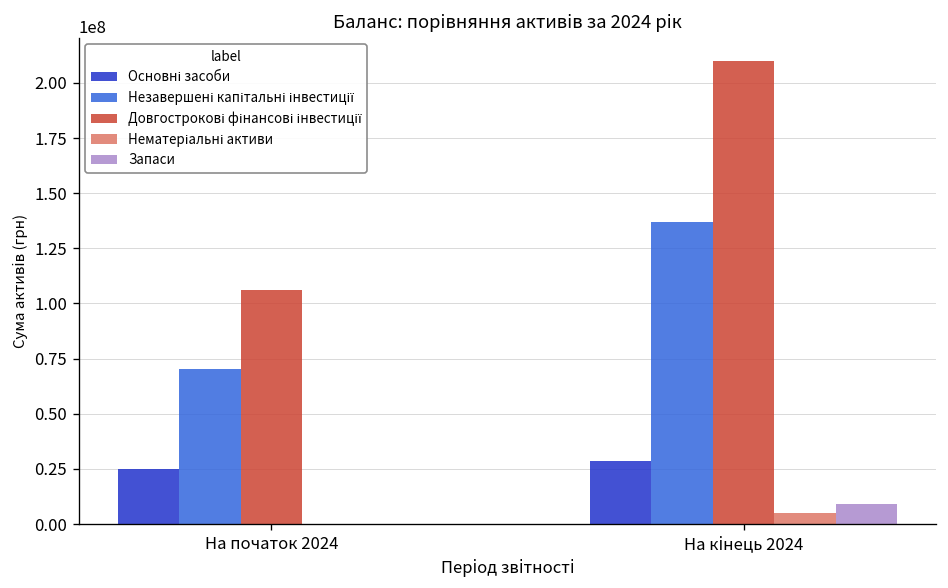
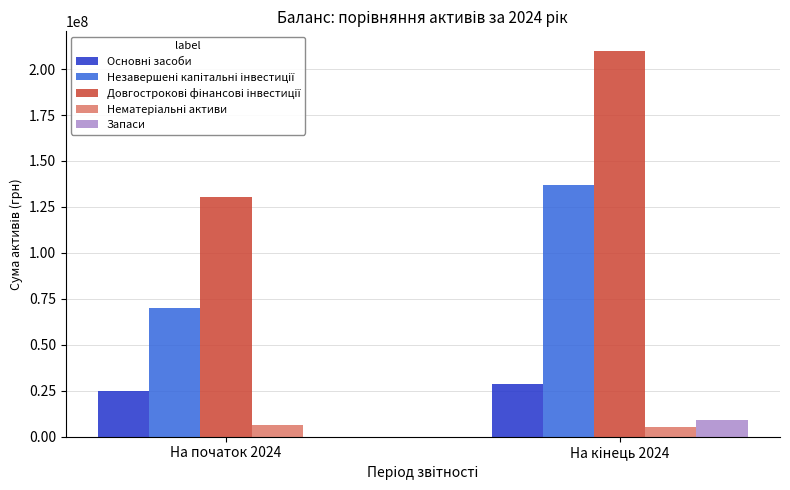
Довгострокові фінансові інвестиції, На початок 2024: 106000000 -> 130000000
Нематеріальні активи, На початок 2024: 0 -> 6000000
